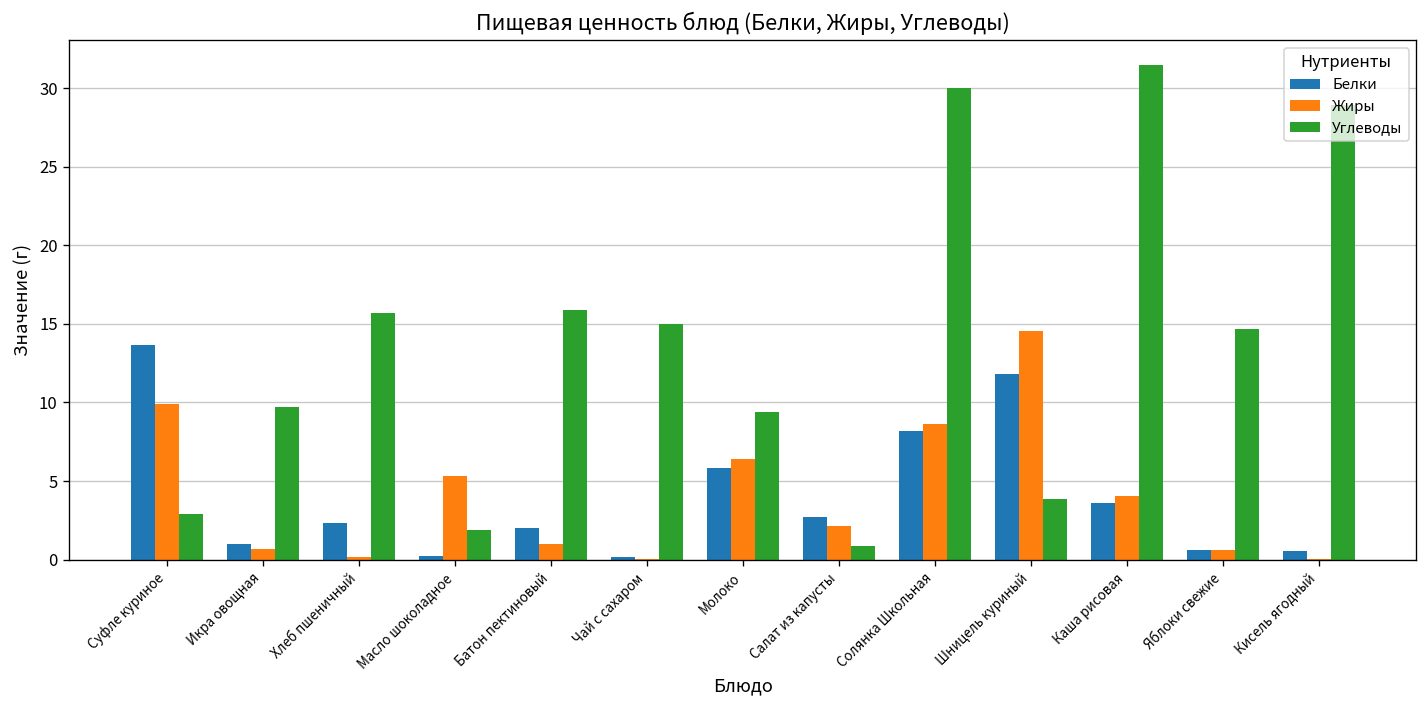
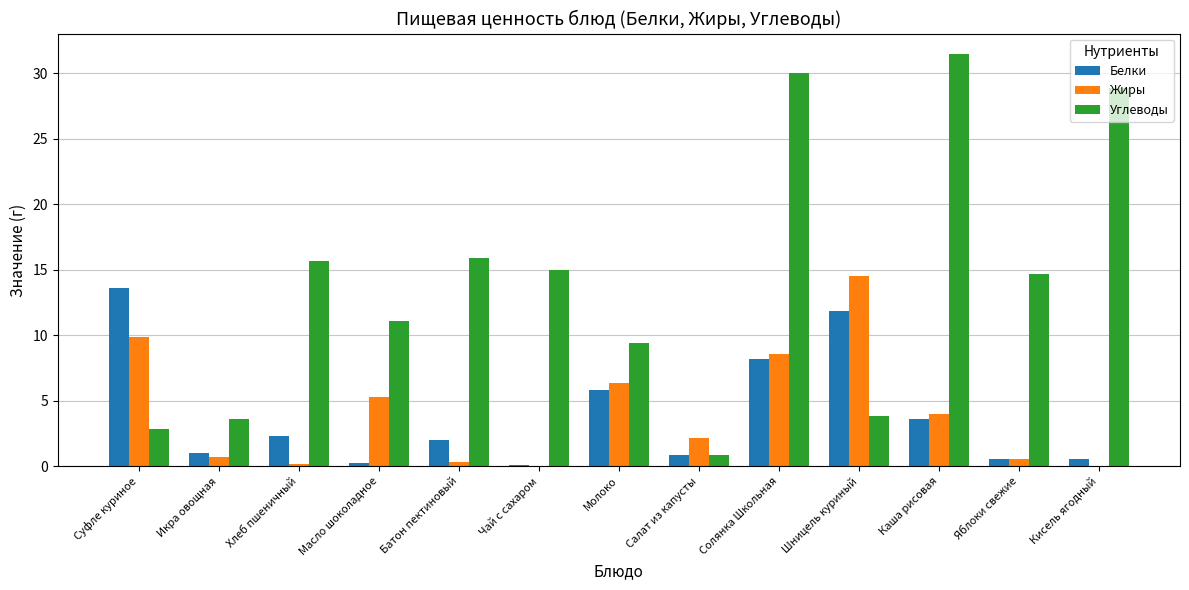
Углеводы, Икра овощная: 9.7 -> 3.6
Углеводы, Масло шоколадное: 1.9 -> 11.1
Жиры, Батон пектиновый: 1.0 -> 0.3
Белки, Салат из капусты: 2.7 -> 0.9
